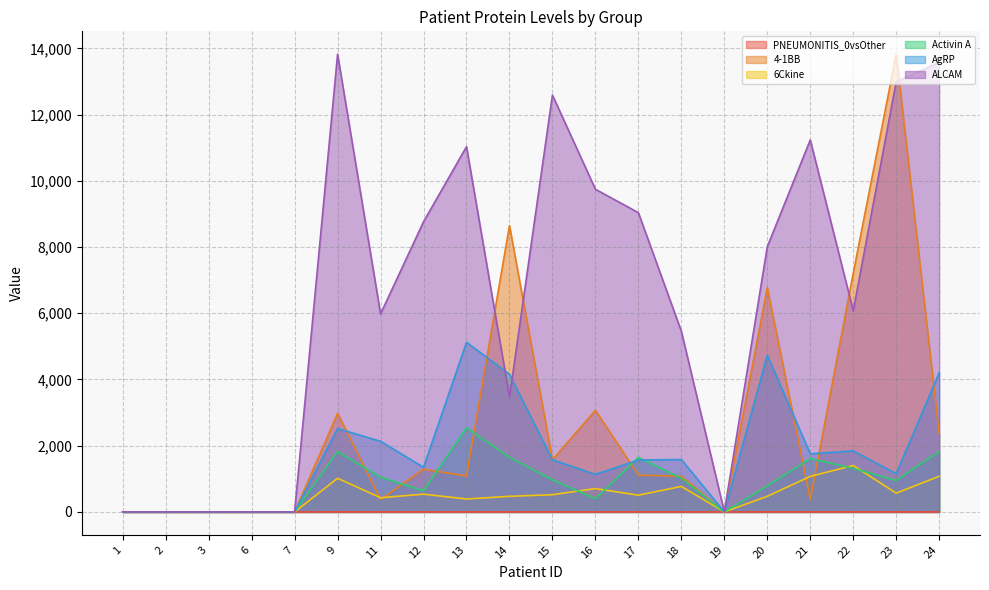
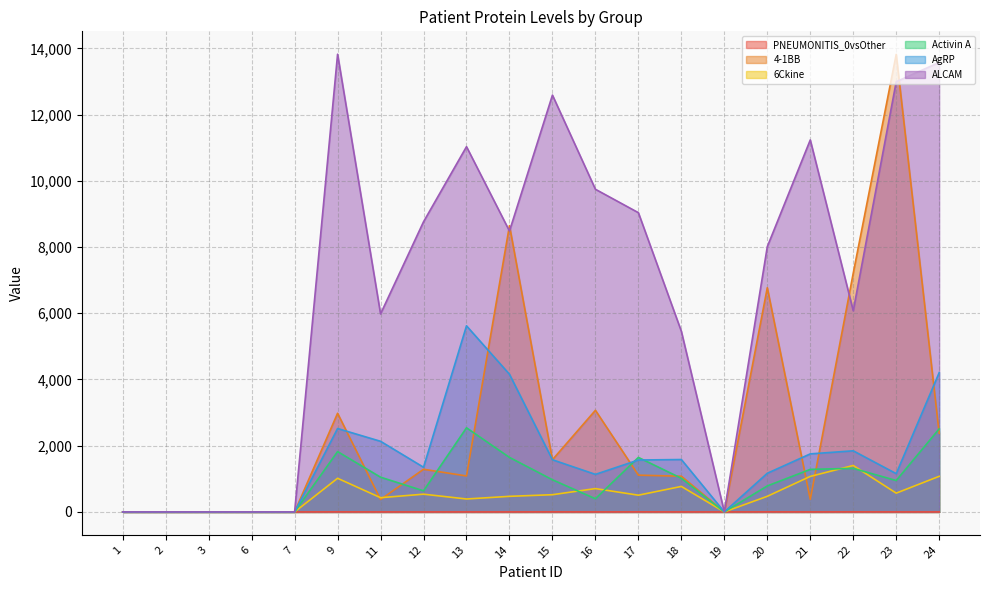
AgRP, 13: 5,100 -> 5,600
ALCAM, 14: 3,500 -> 8,500
AgRP, 20: 4,700 -> 1,200
Activin A, 21: 1,600 -> 1,300
Activin A, 24: 1,800 -> 2,500
